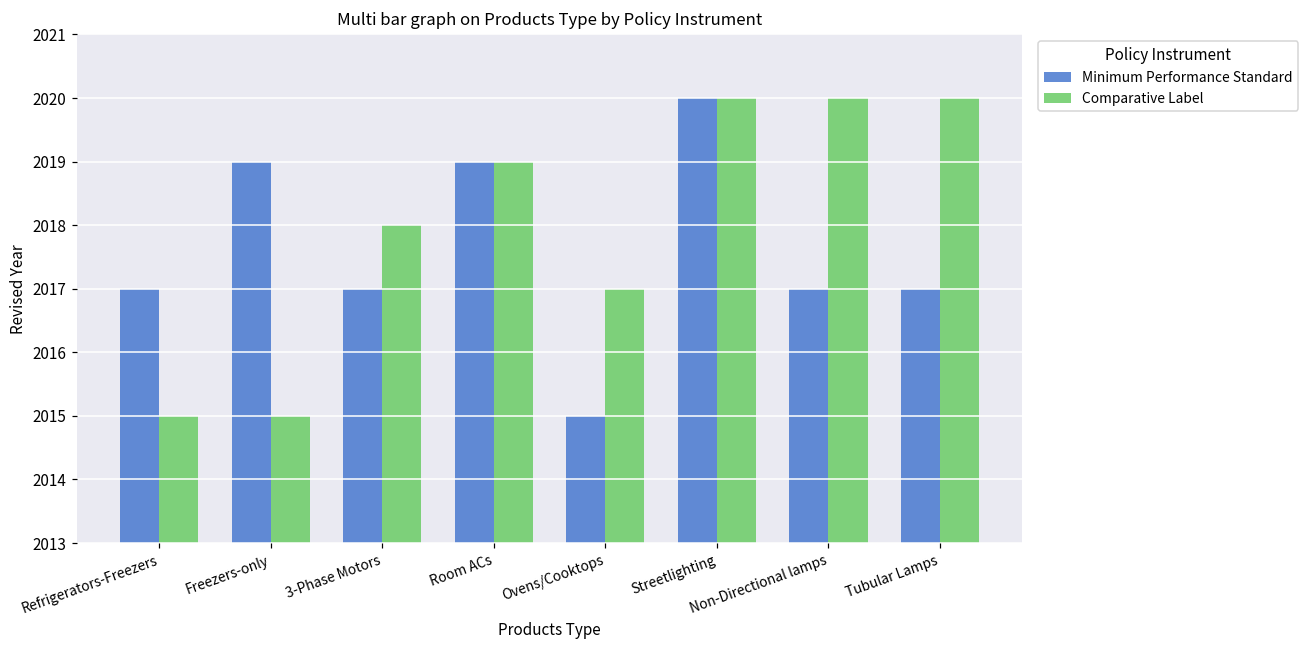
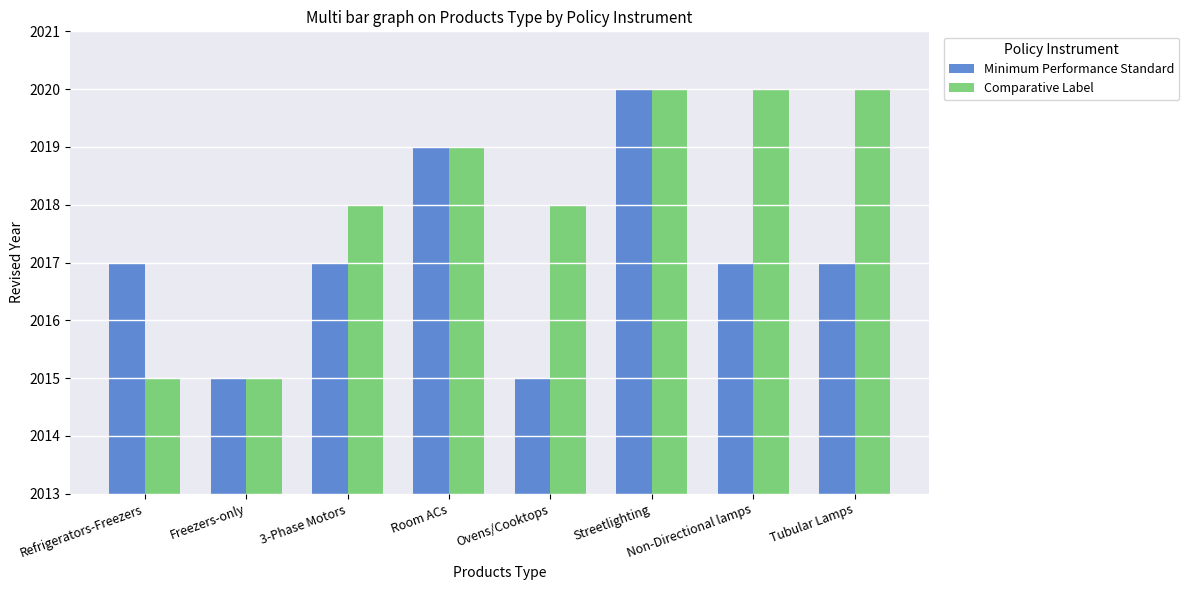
Minimum Performance Standard, Freezers-only: 2019 -> 2015
Comparative Label, Ovens/Cooktops: 2017 -> 2018
